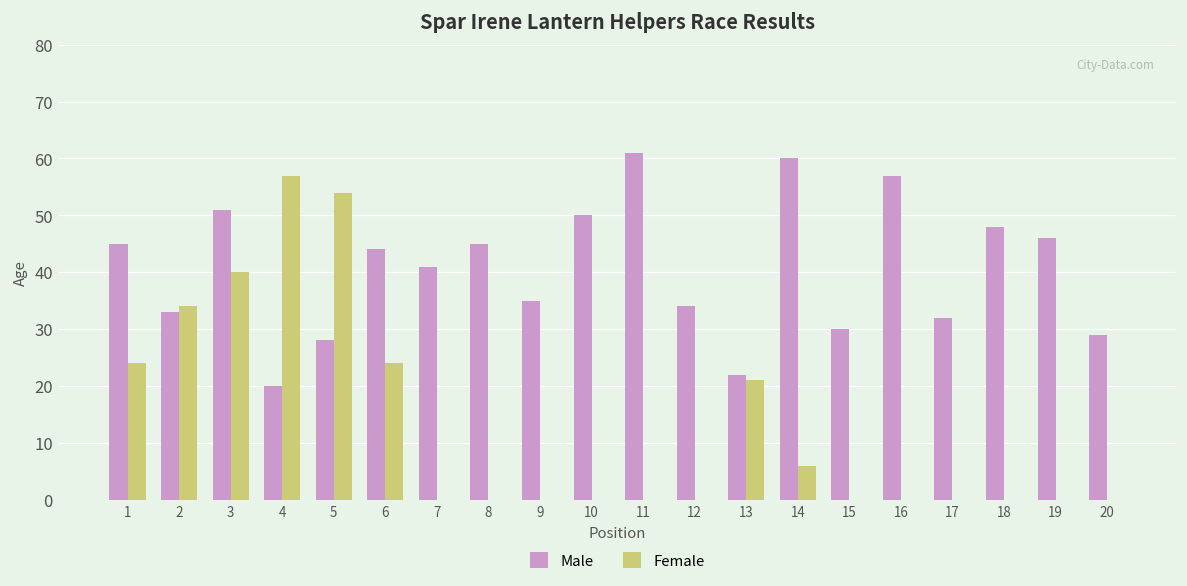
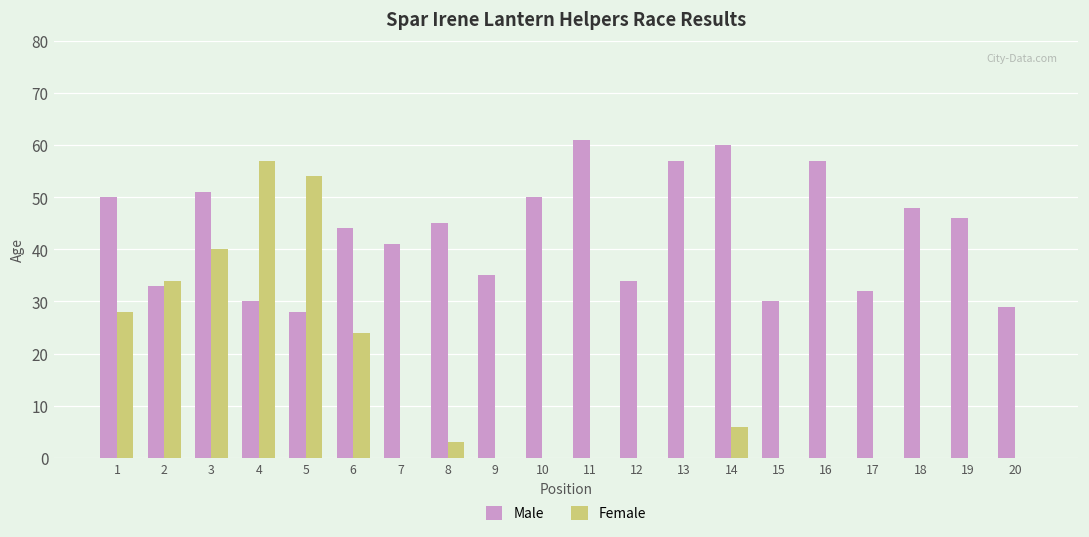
Male, 1: 45 -> 50
Female, 1: 24 -> 28
Male, 4: 20 -> 30
Female, 8: 0 -> 3
Male, 13: 22 -> 57
Female, 13: 21 -> 0
